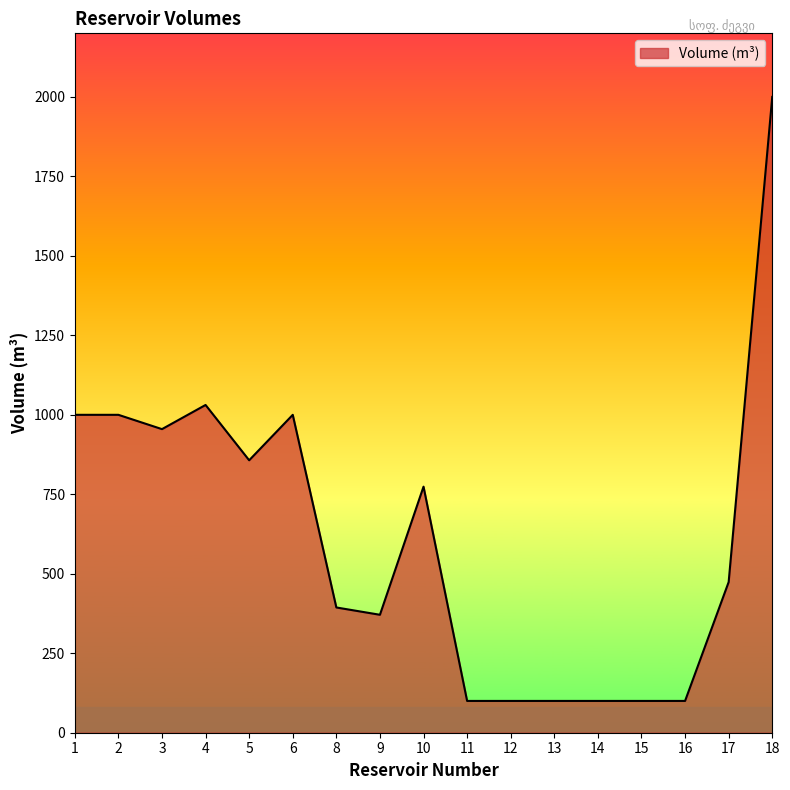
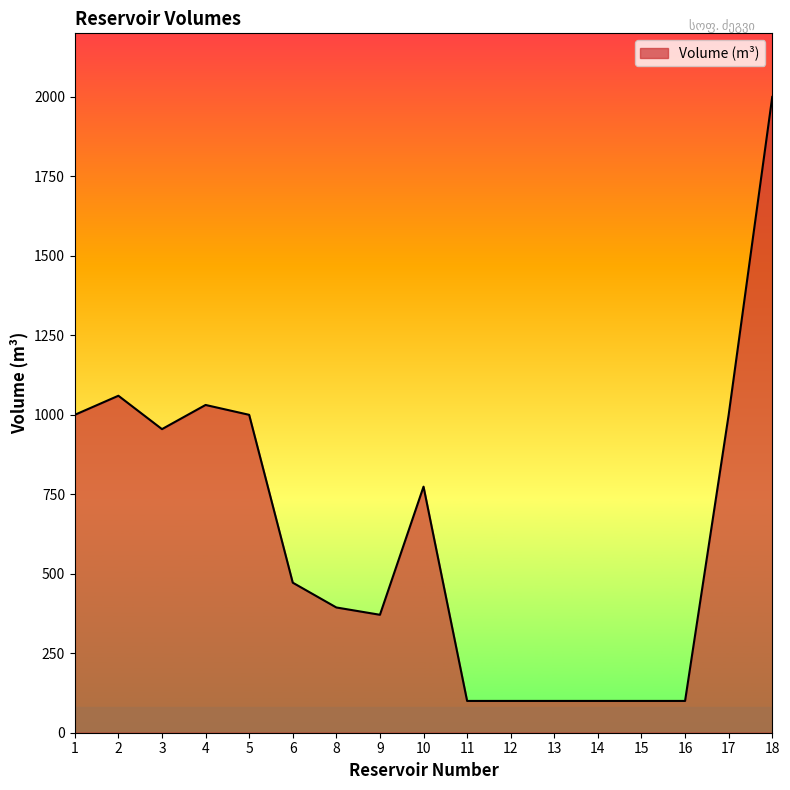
2: 1000 -> 1060
5: 860 -> 1000
6: 1000 -> 470
17: 470 -> 1000
